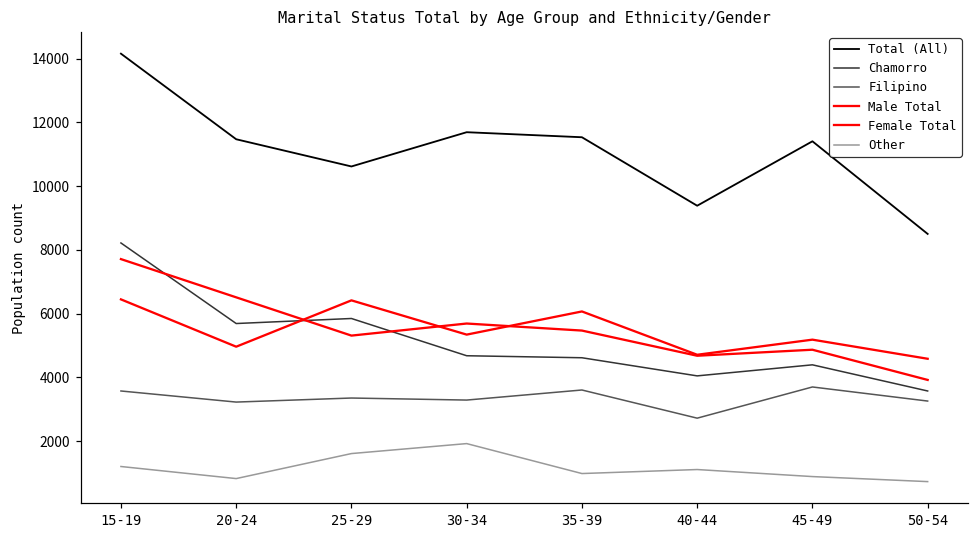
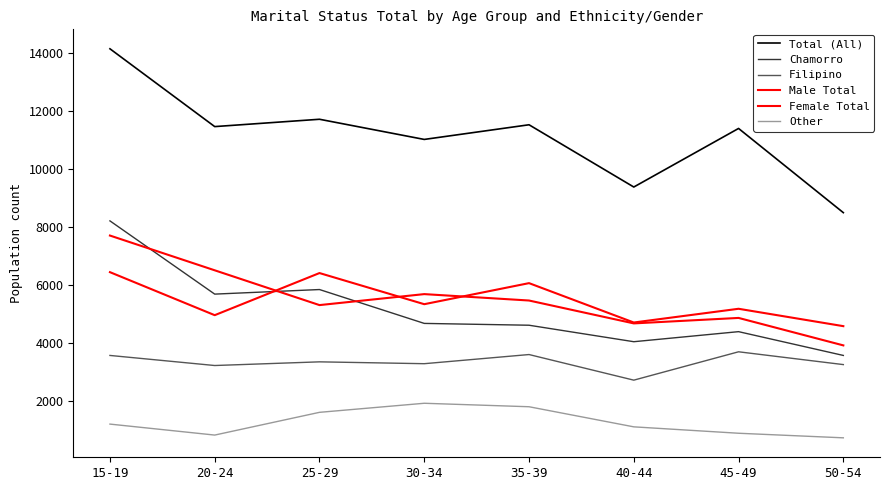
Total (All), 25-29: 10600 -> 11700
Total (All), 30-34: 11700 -> 11000
Other, 35-39: 1000 -> 1800
